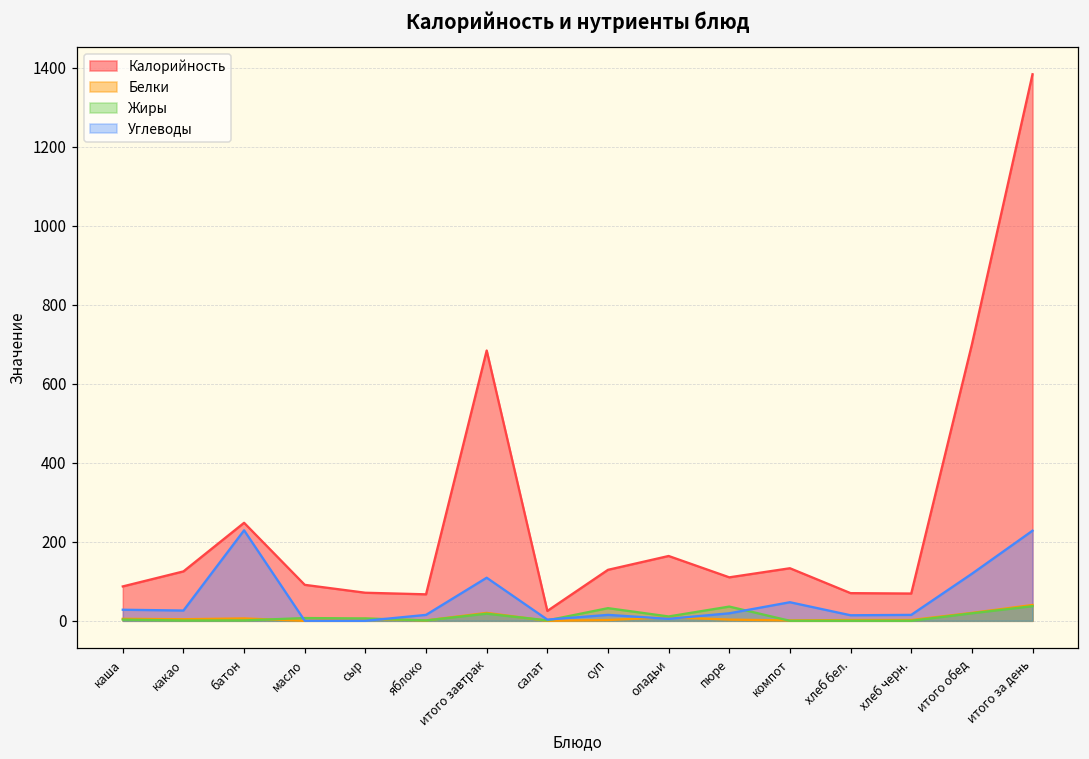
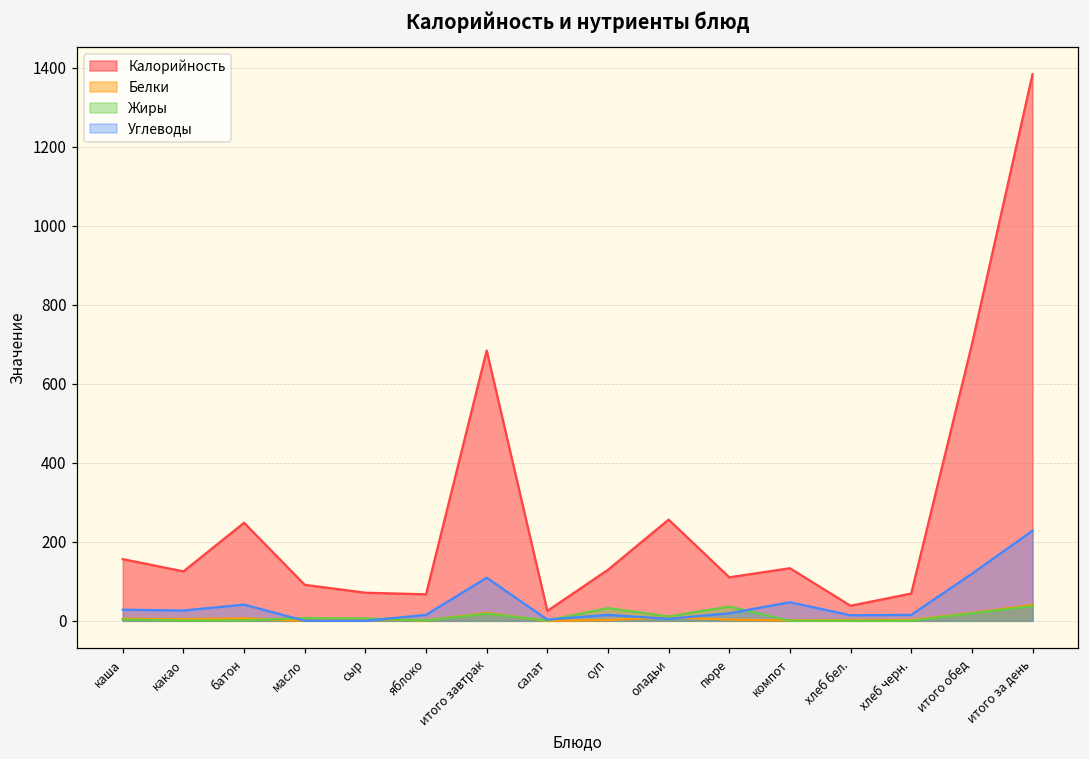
Калорийность, каша: 90 -> 160
Углеводы, батон: 230 -> 40
Калорийность, оладьи: 160 -> 260
Калорийность, хлеб бел.: 70 -> 40
